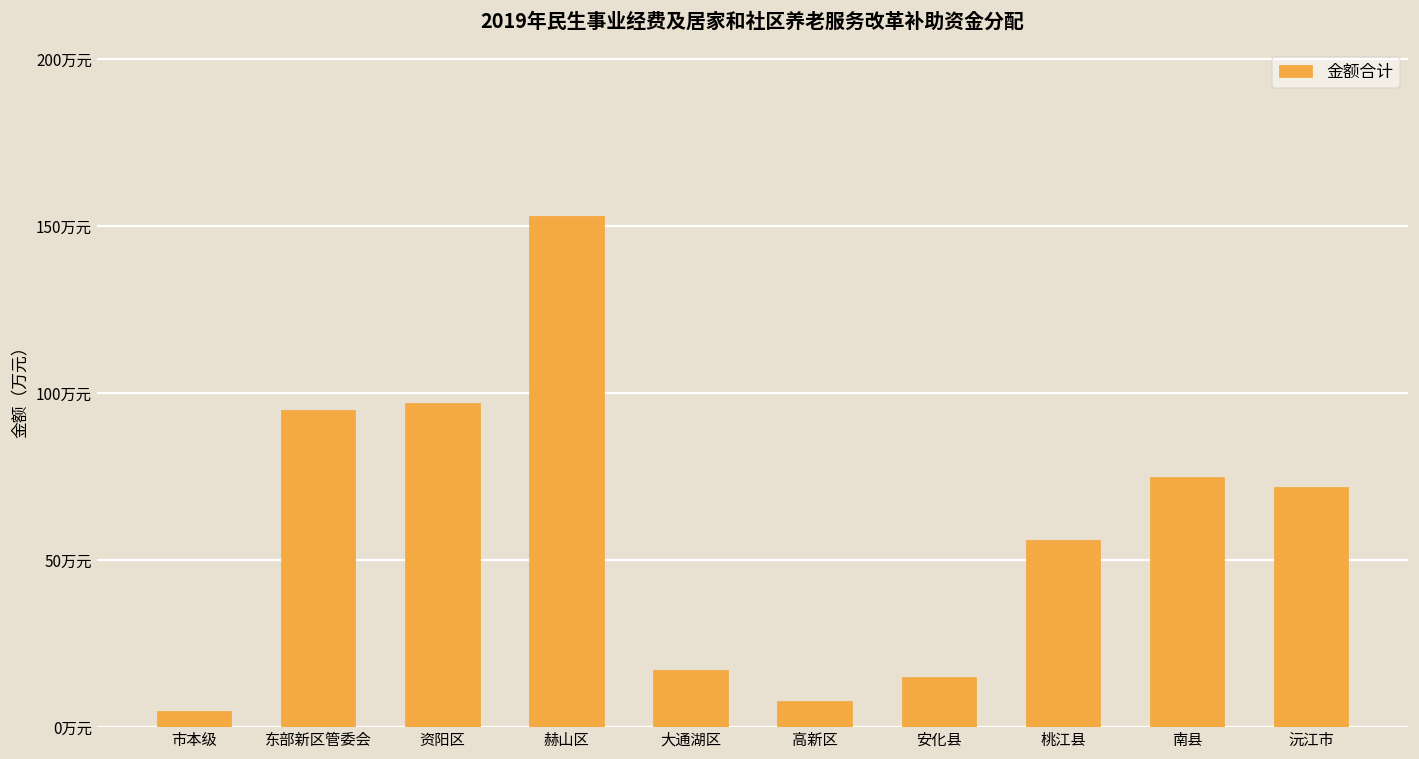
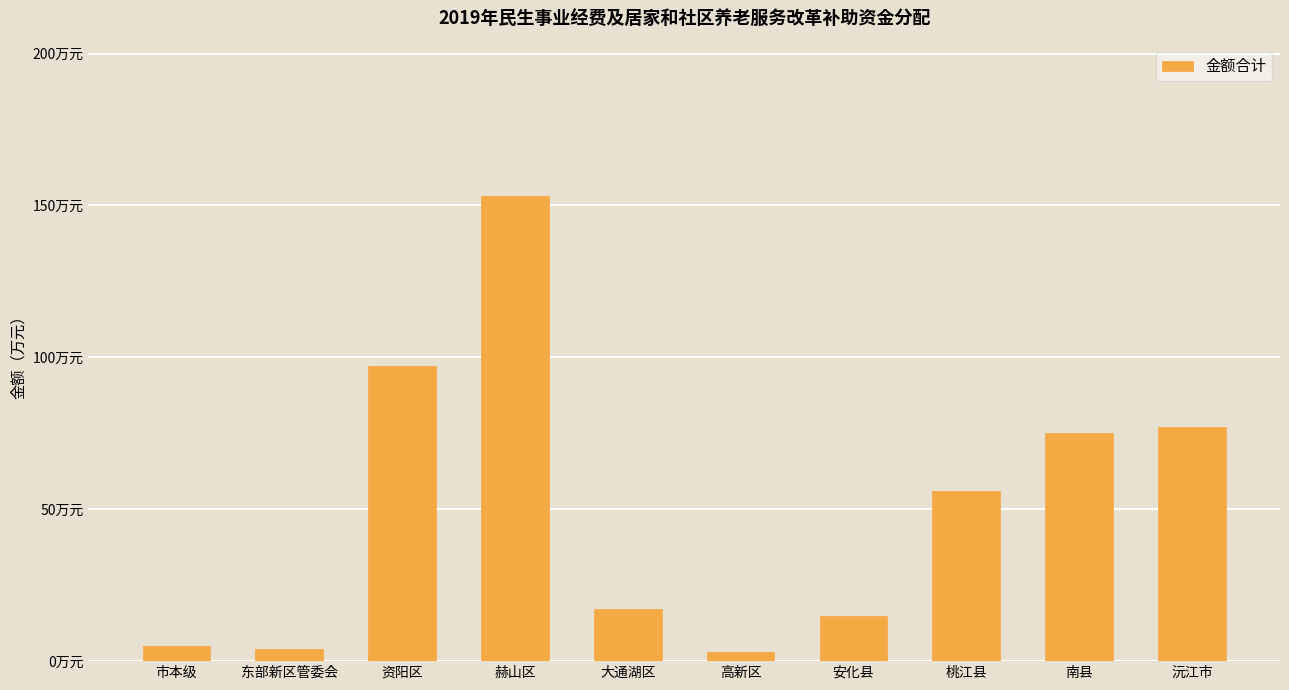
东部新区管委会: 95万元 -> 4万元
高新区: 8万元 -> 3万元
沅江市: 72万元 -> 77万元
